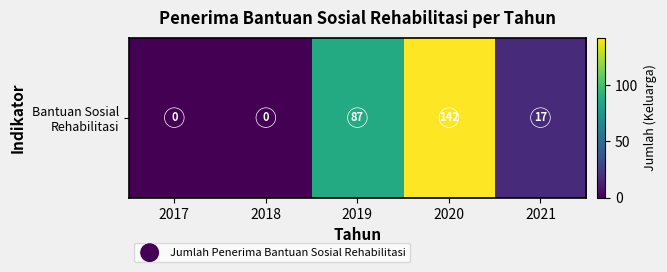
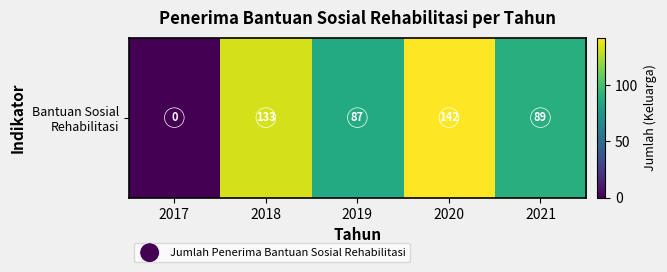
Bantuan Sosial Rehabilitasi, 2018: 0 -> 133
Bantuan Sosial Rehabilitasi, 2021: 17 -> 89
